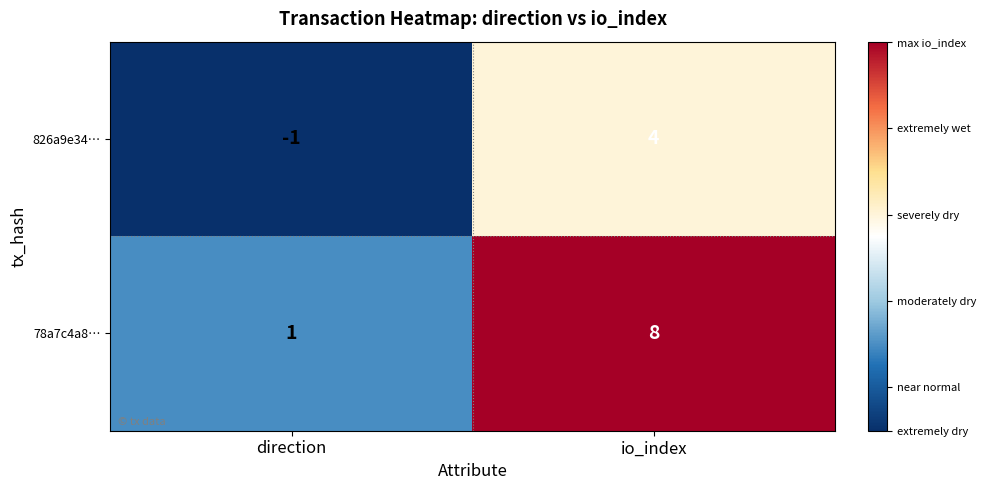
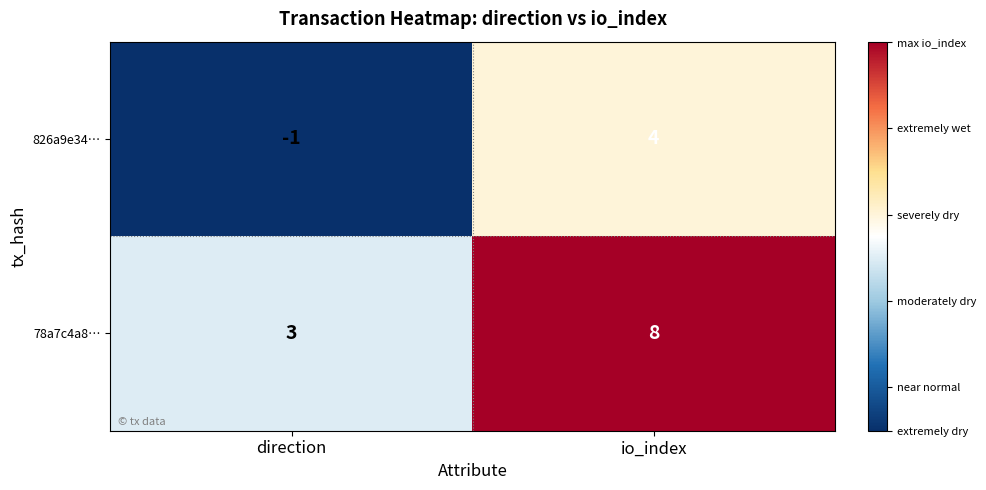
78a7c4a8…, direction: 1 -> 3
